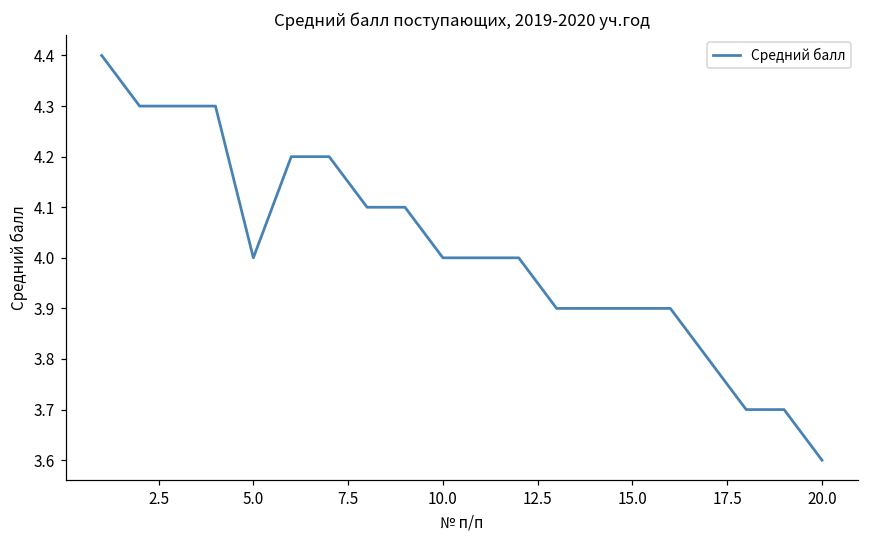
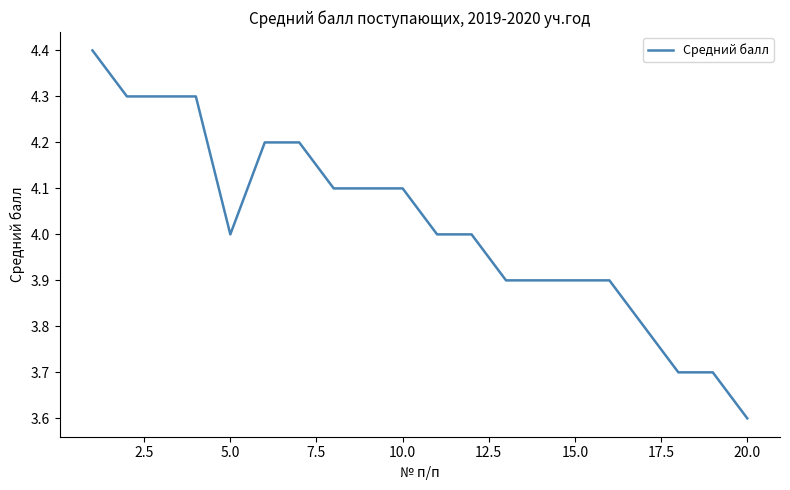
10.0: 4.0 -> 4.1
